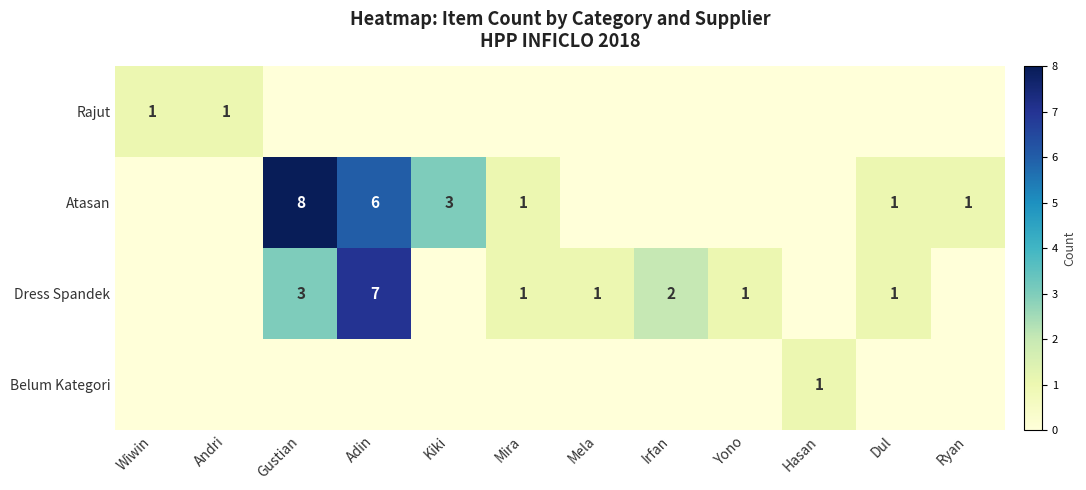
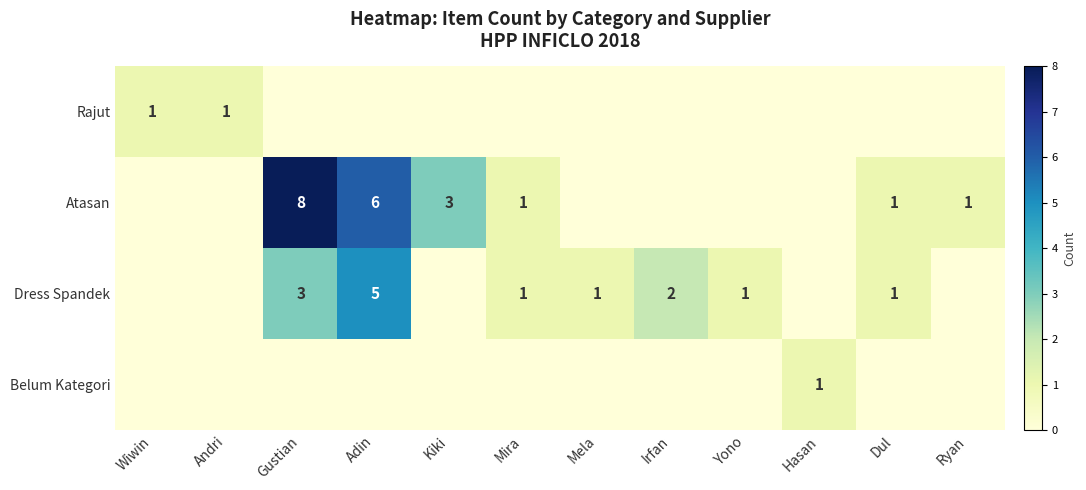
Dress Spandek, Adin: 7 -> 5
